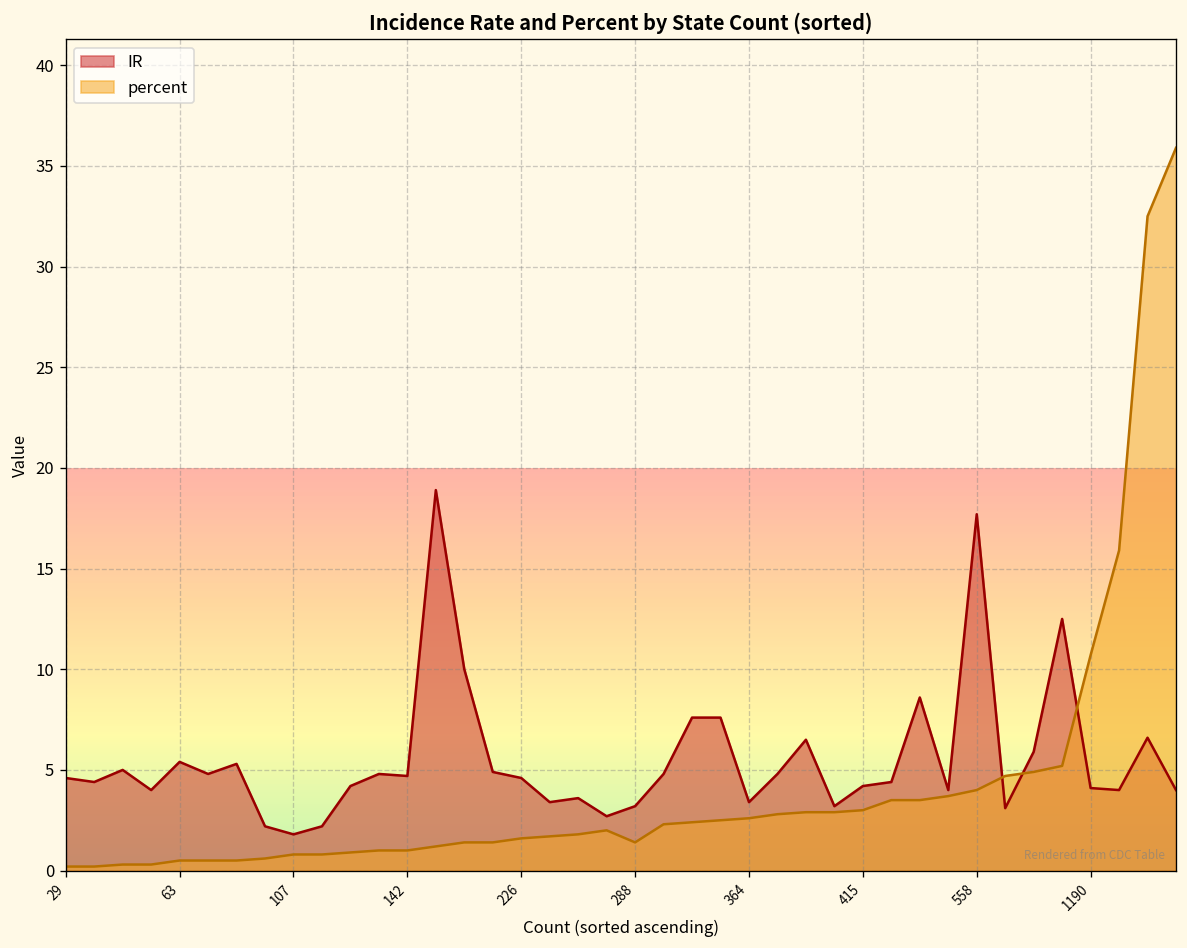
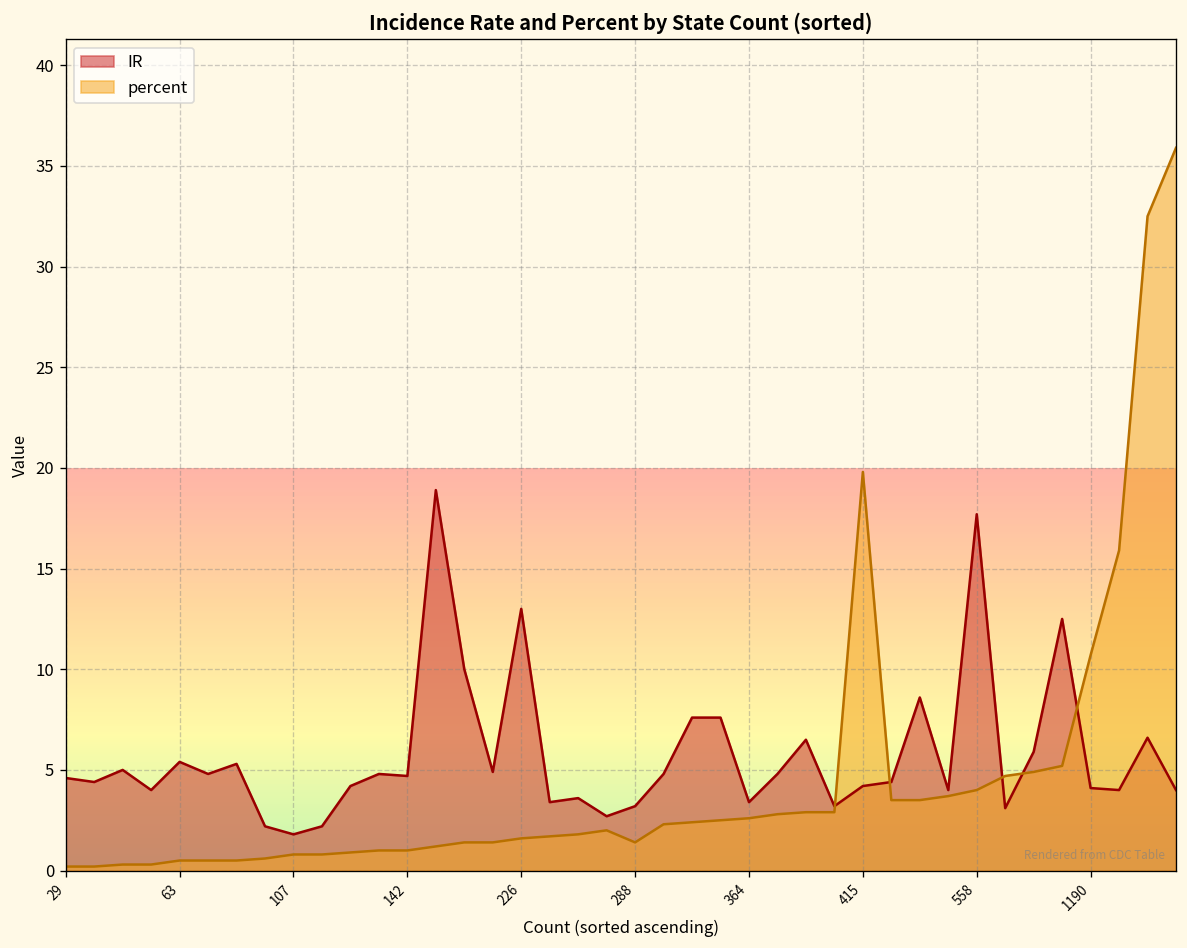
IR, 226: 4.6 -> 13.0
percent, 415: 3.0 -> 19.8
